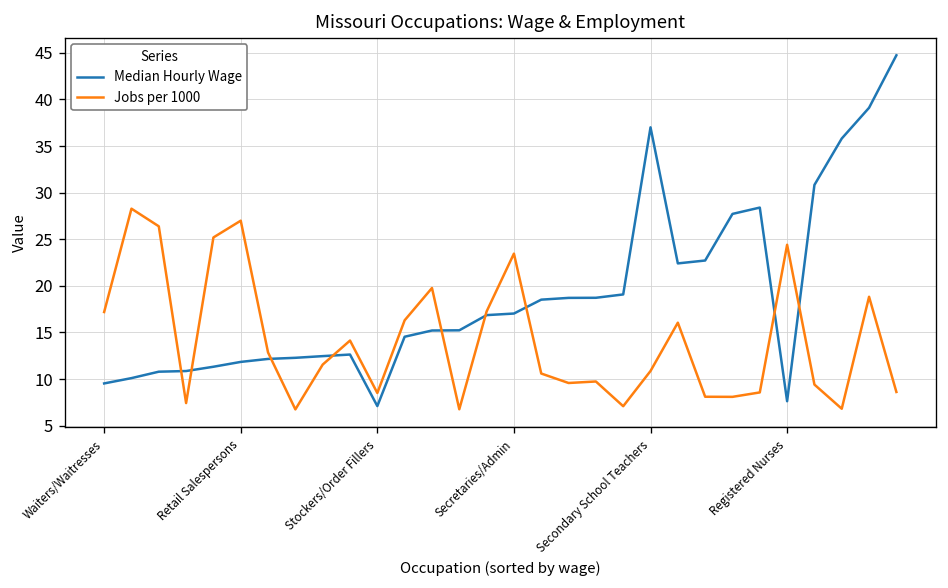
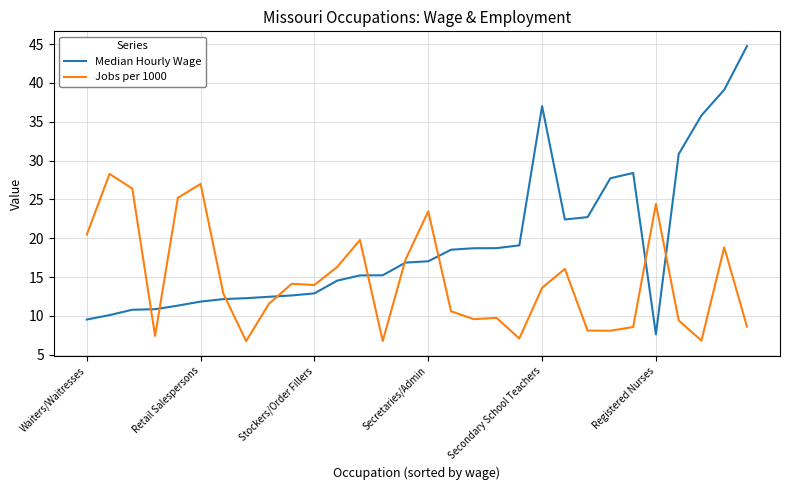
Jobs per 1000, Waiters/Waitresses: 17 -> 20
Median Hourly Wage, Stockers/Order Fillers: 7 -> 13
Jobs per 1000, Stockers/Order Fillers: 9 -> 14
Jobs per 1000, Secondary School Teachers: 11 -> 14
